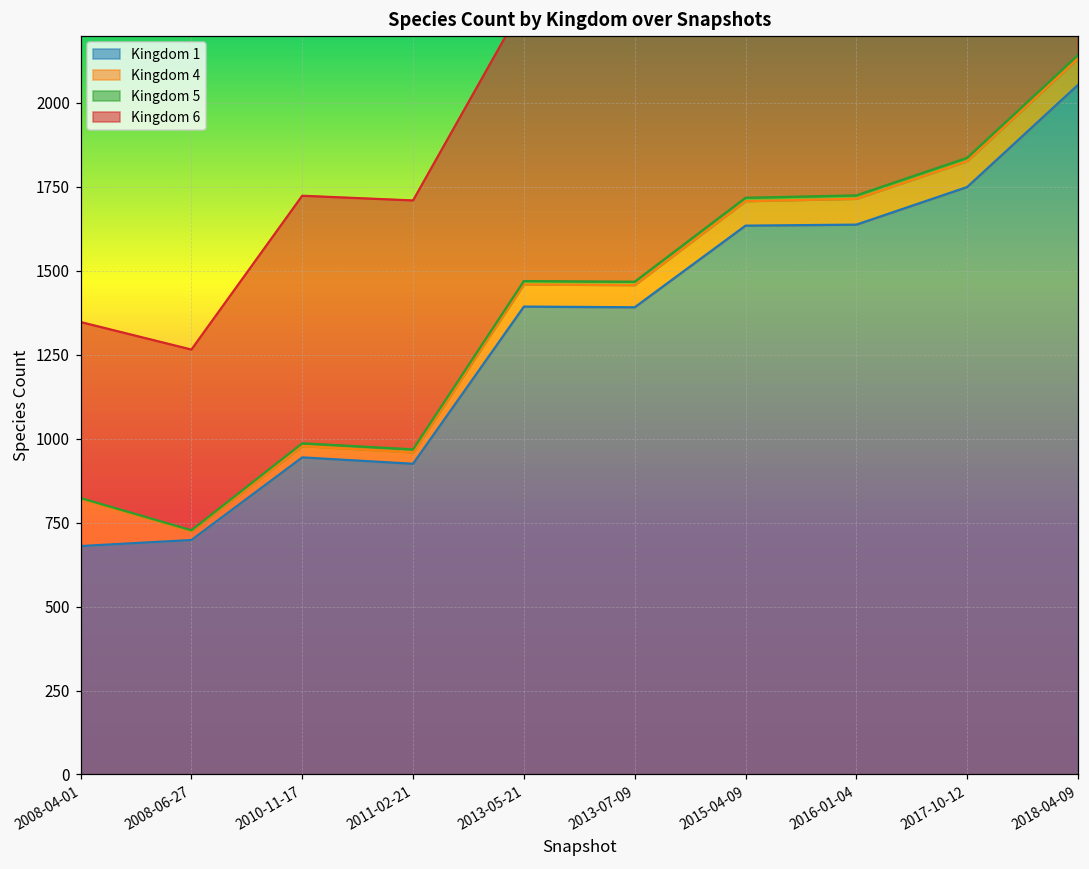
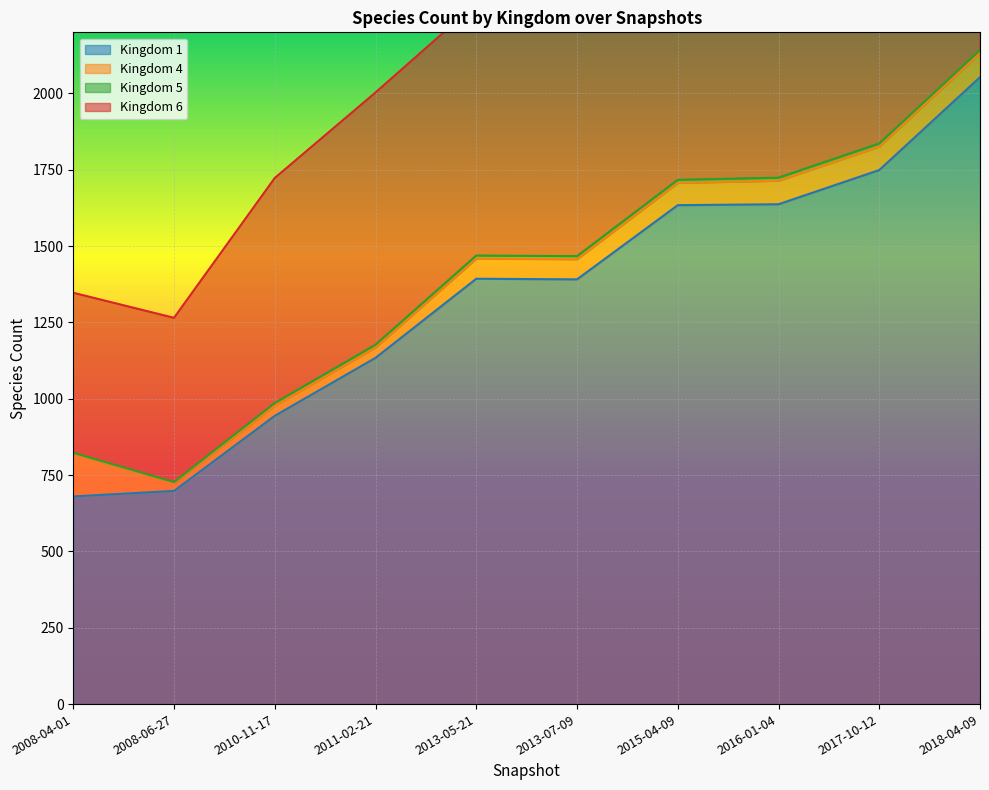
Kingdom 1, 2011-02-21: 930 -> 1130
Kingdom 6, 2011-02-21: 740 -> 830
